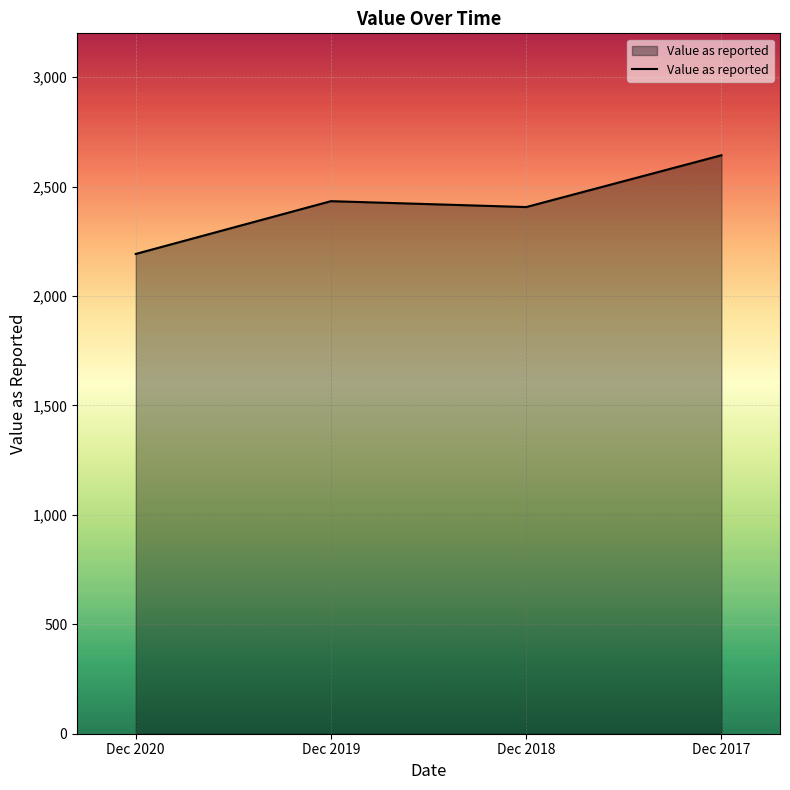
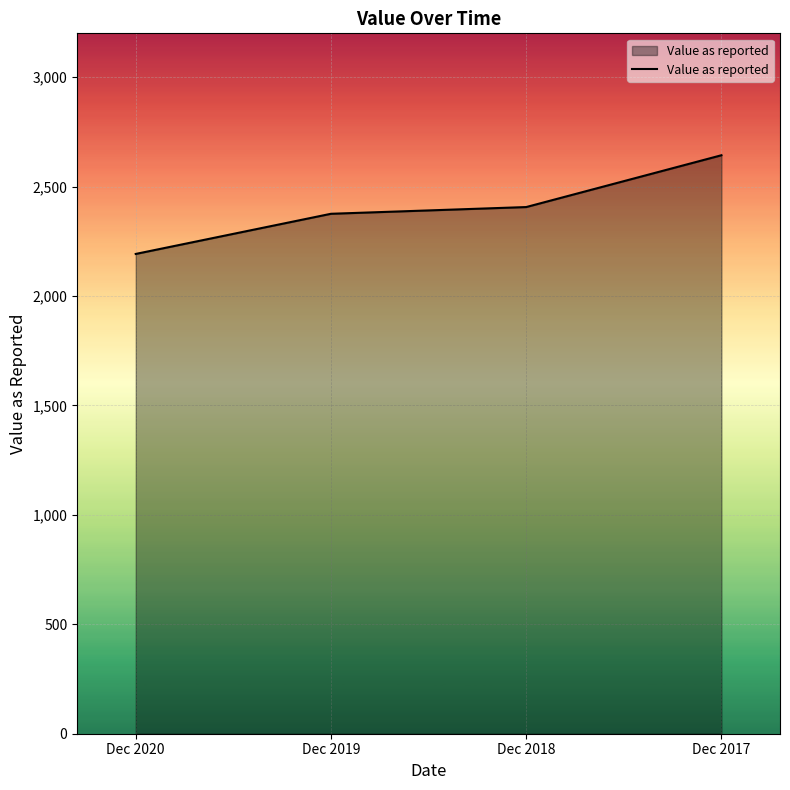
Dec 2019: 2,430 -> 2,380
